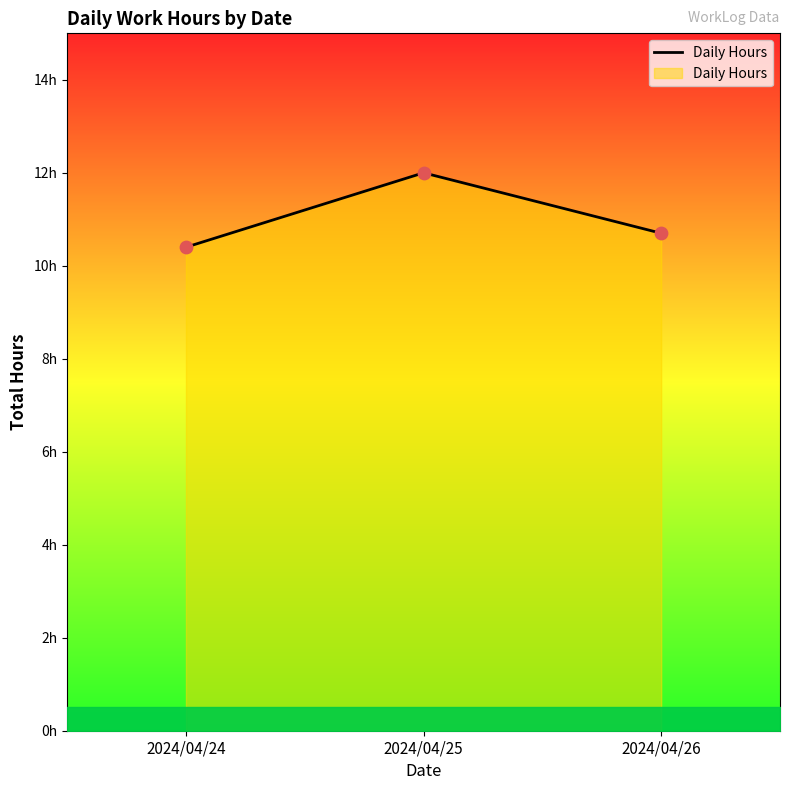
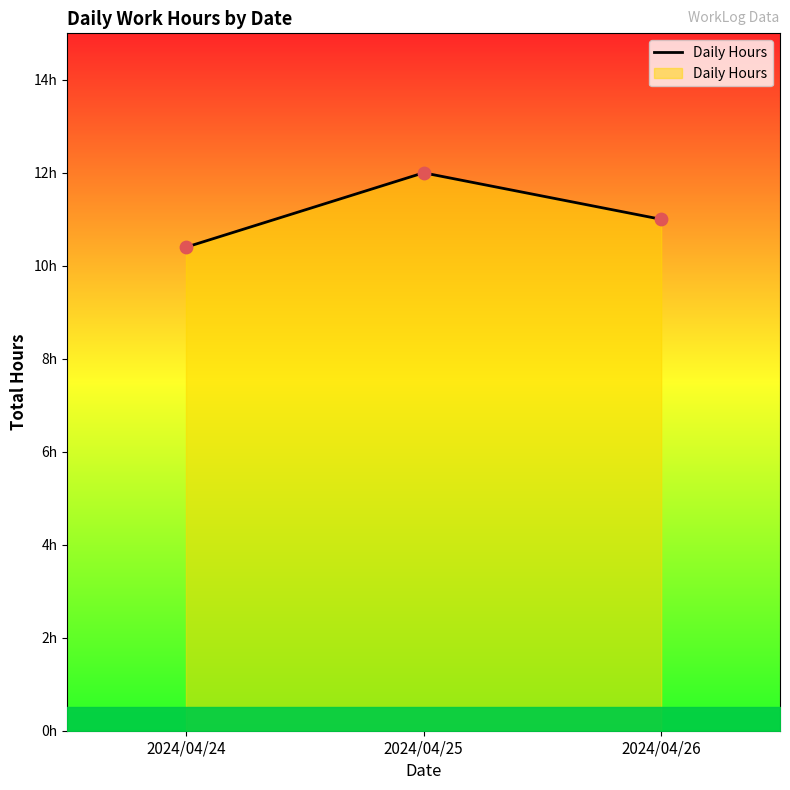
Daily Hours, 2024/04/26: 10.7h -> 11.0h
